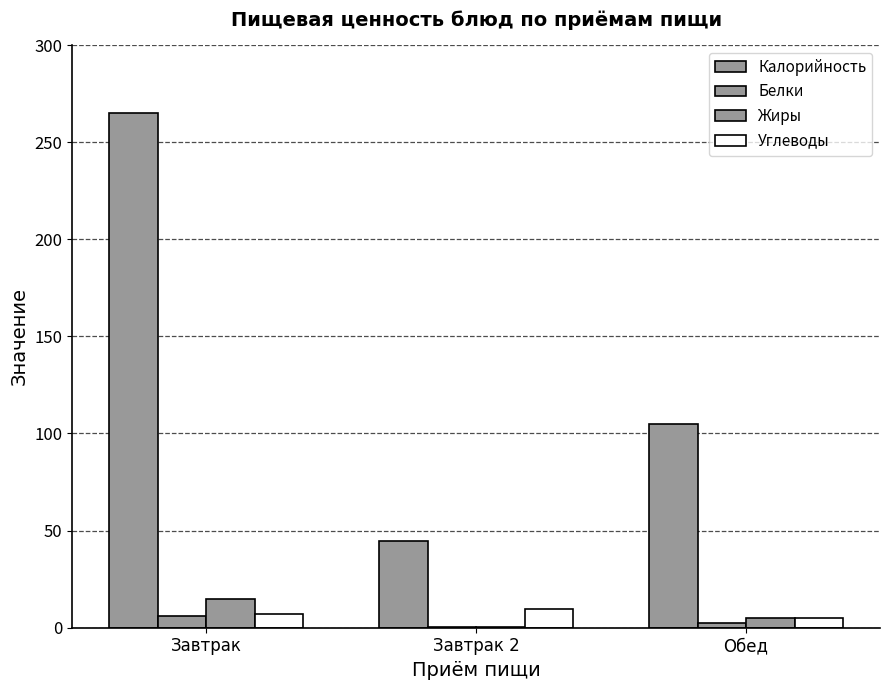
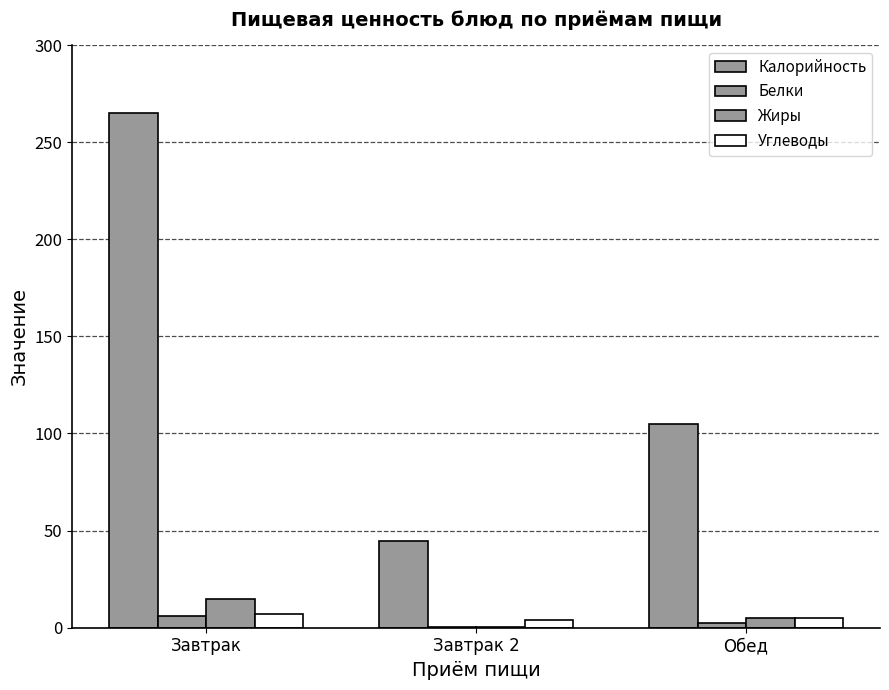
Углеводы, Завтрак 2: 10 -> 4
